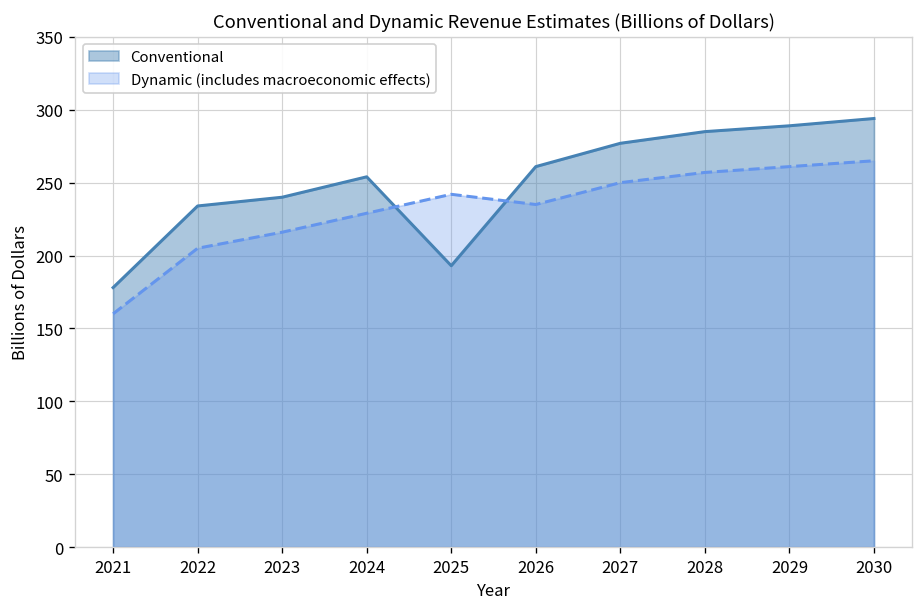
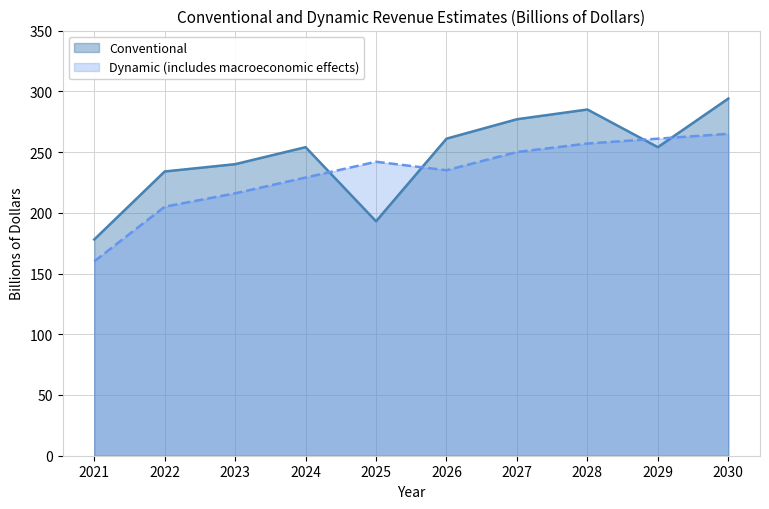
Conventional, 2029: 289 -> 254
